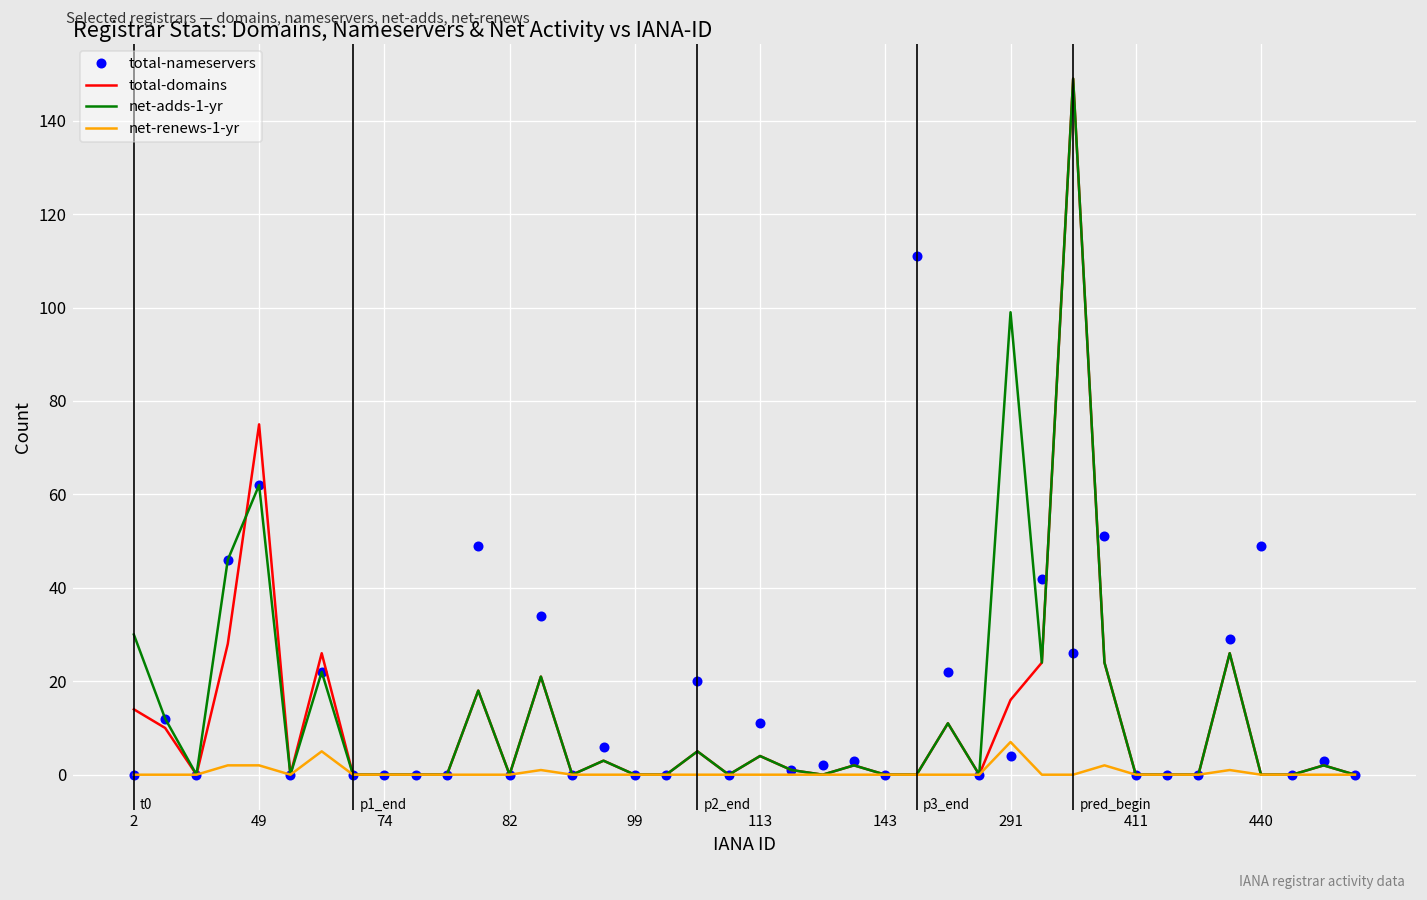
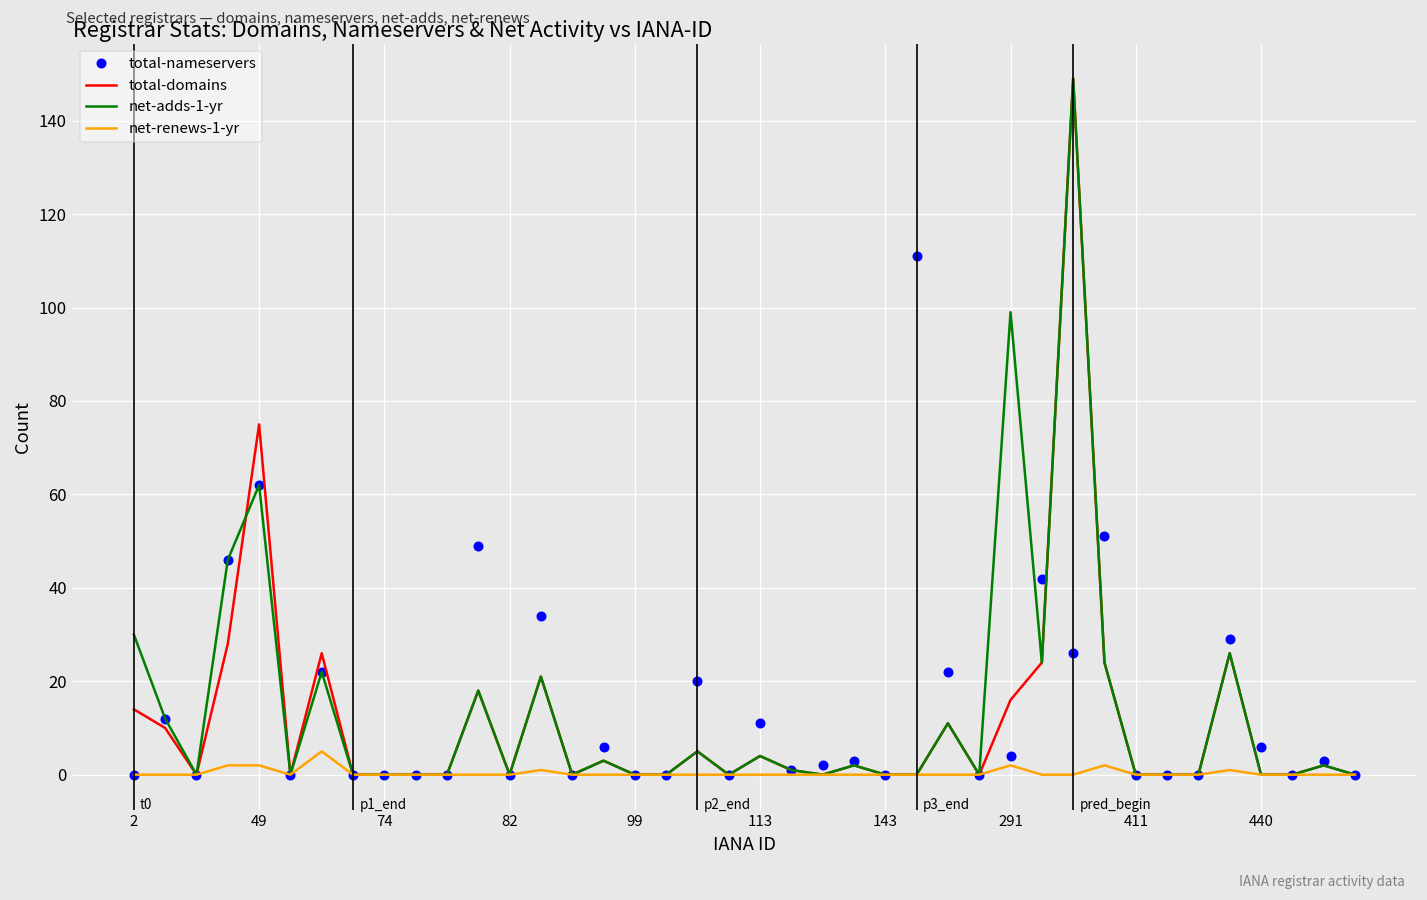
net-renews-1-yr, 291: 7 -> 2
total-nameservers, 440: 49 -> 6
